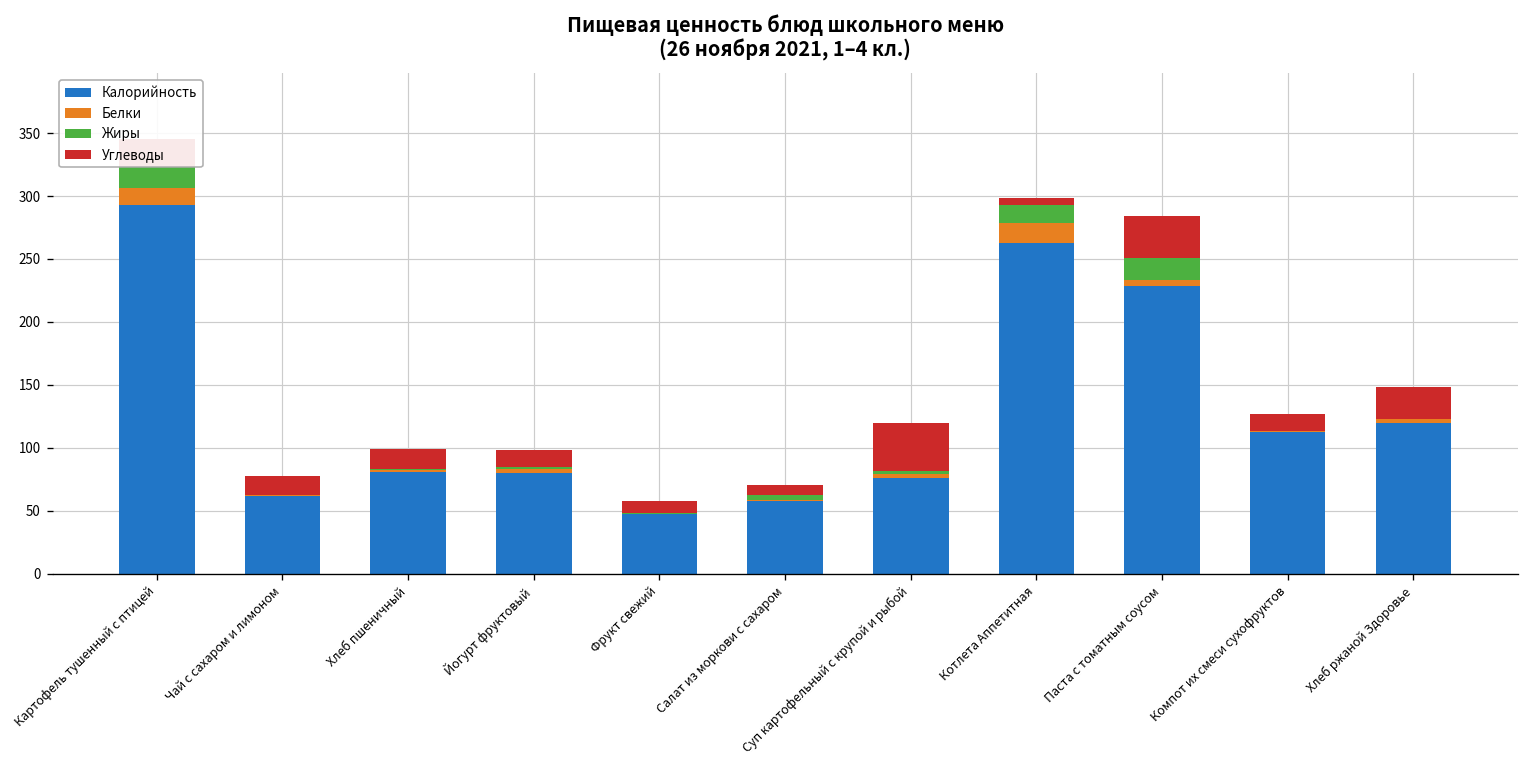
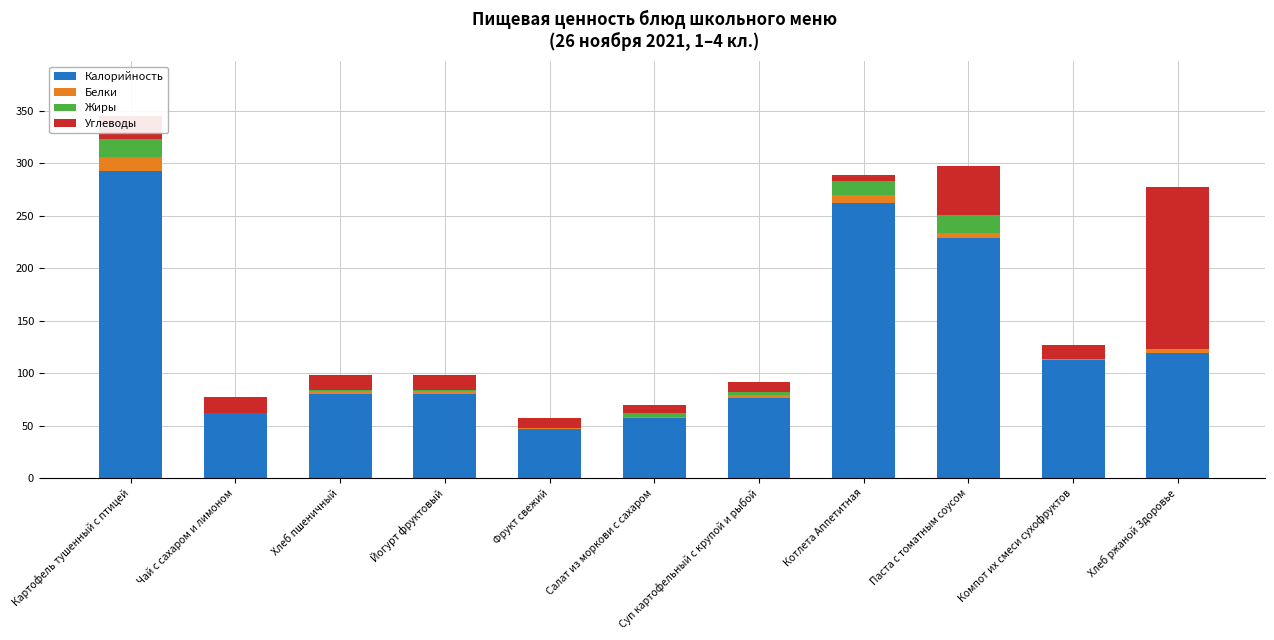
Углеводы, Суп картофельный с крупой и рыбой: 38 -> 10
Белки, Котлета Аппетитная: 16 -> 7
Углеводы, Паста с томатным соусом: 33 -> 47
Углеводы, Хлеб ржаной Здоровье: 25 -> 154
